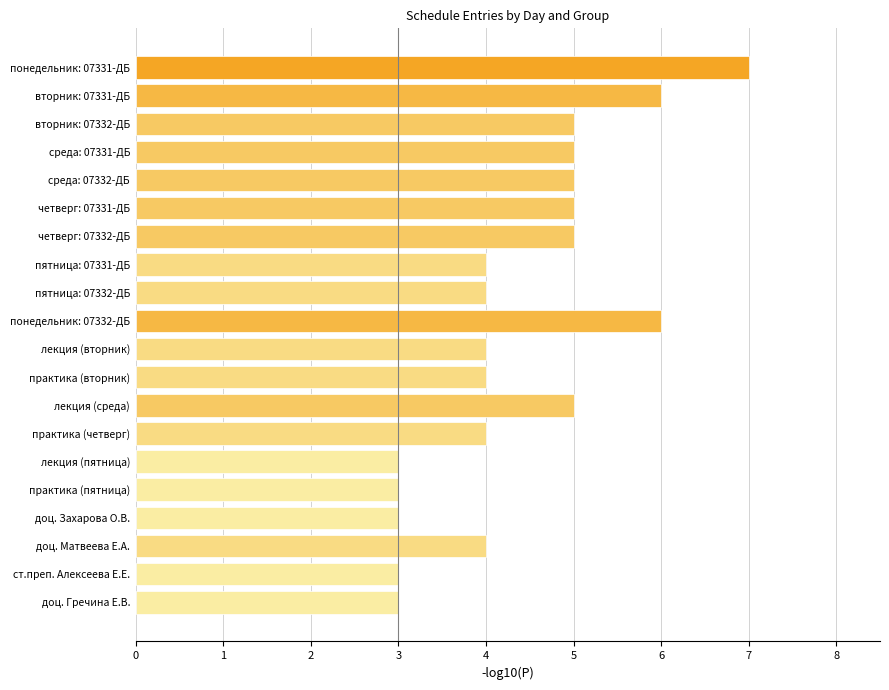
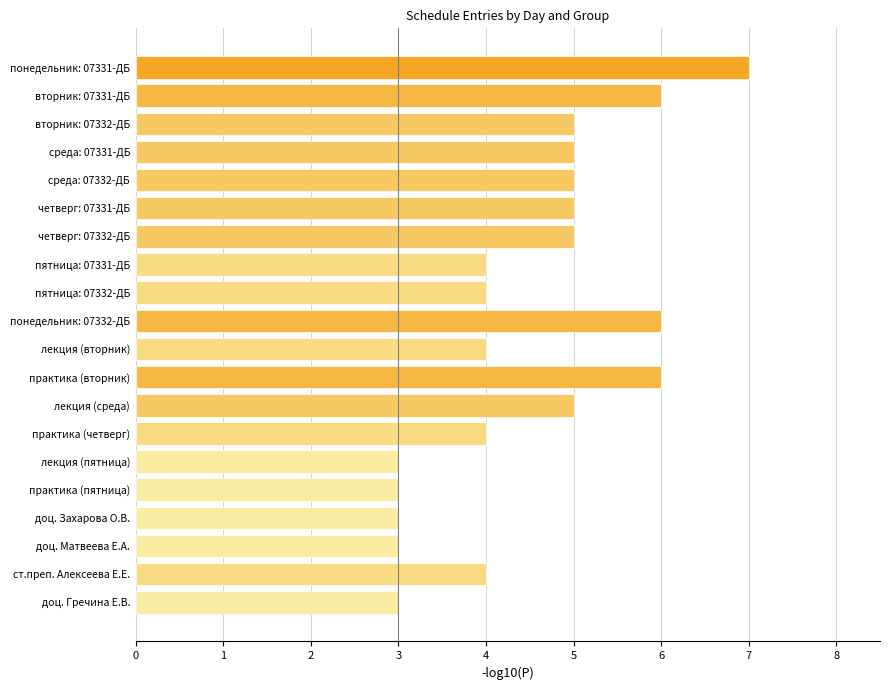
практика (вторник): 4 -> 6
доц. Матвеева Е.А.: 4 -> 3
ст.преп. Алексеева Е.Е.: 3 -> 4
